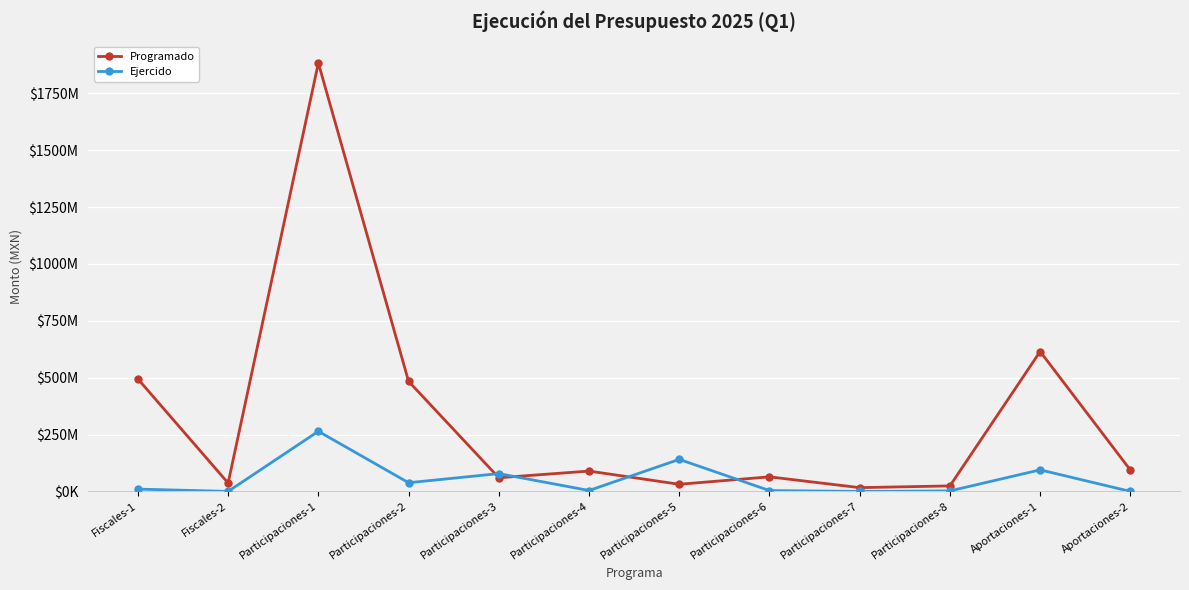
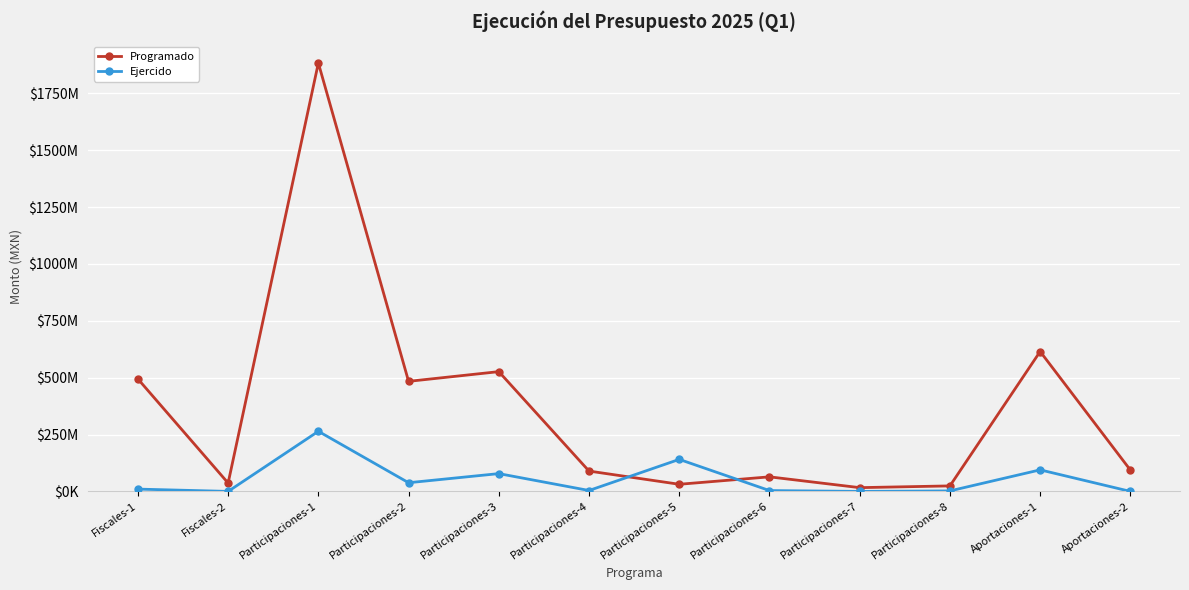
Programado, Participaciones-3: $60000000 -> $530000000
